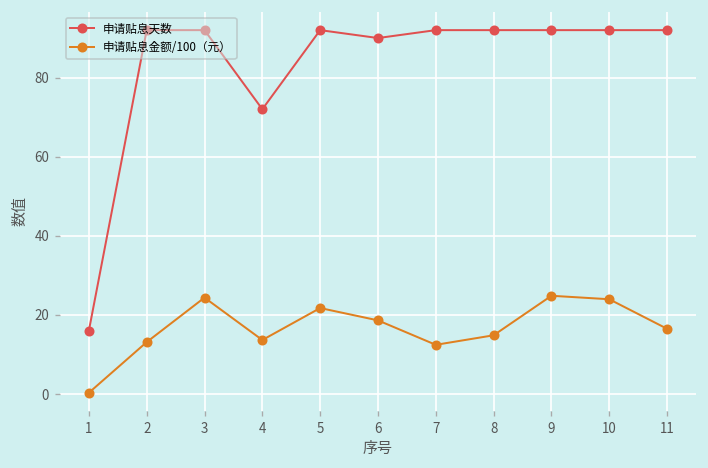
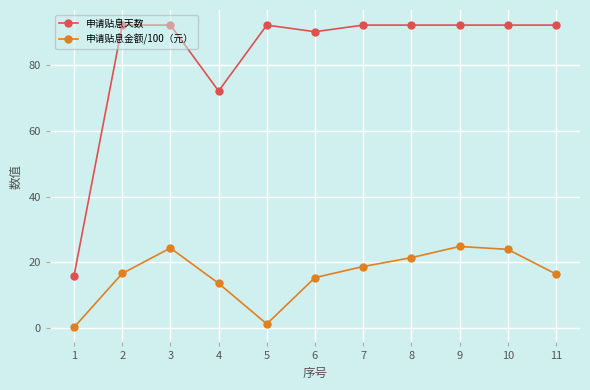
申请贴息金额/100（元）, 2: 13 -> 17
申请贴息金额/100（元）, 5: 22 -> 1
申请贴息金额/100（元）, 6: 19 -> 15
申请贴息金额/100（元）, 7: 12 -> 19
申请贴息金额/100（元）, 8: 15 -> 21
